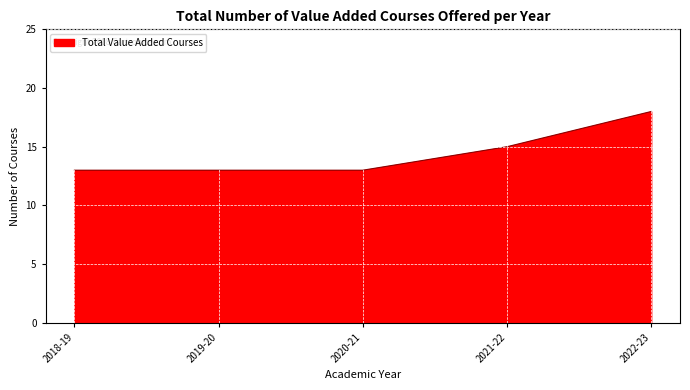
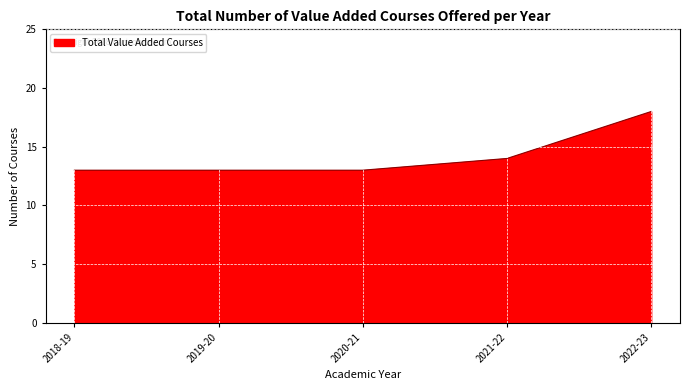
2021-22: 15 -> 14
